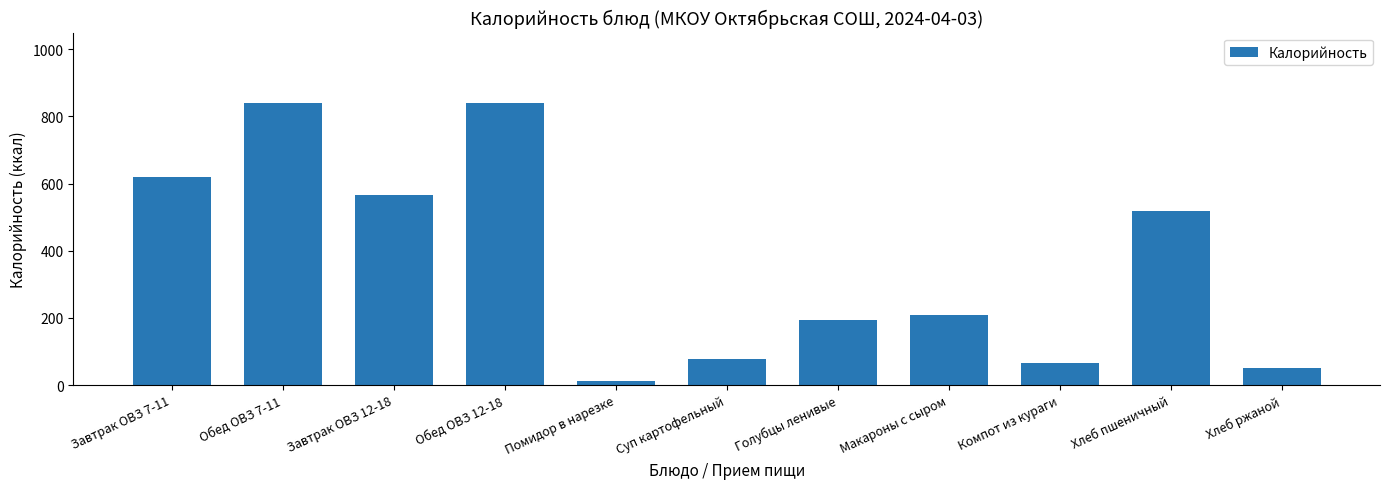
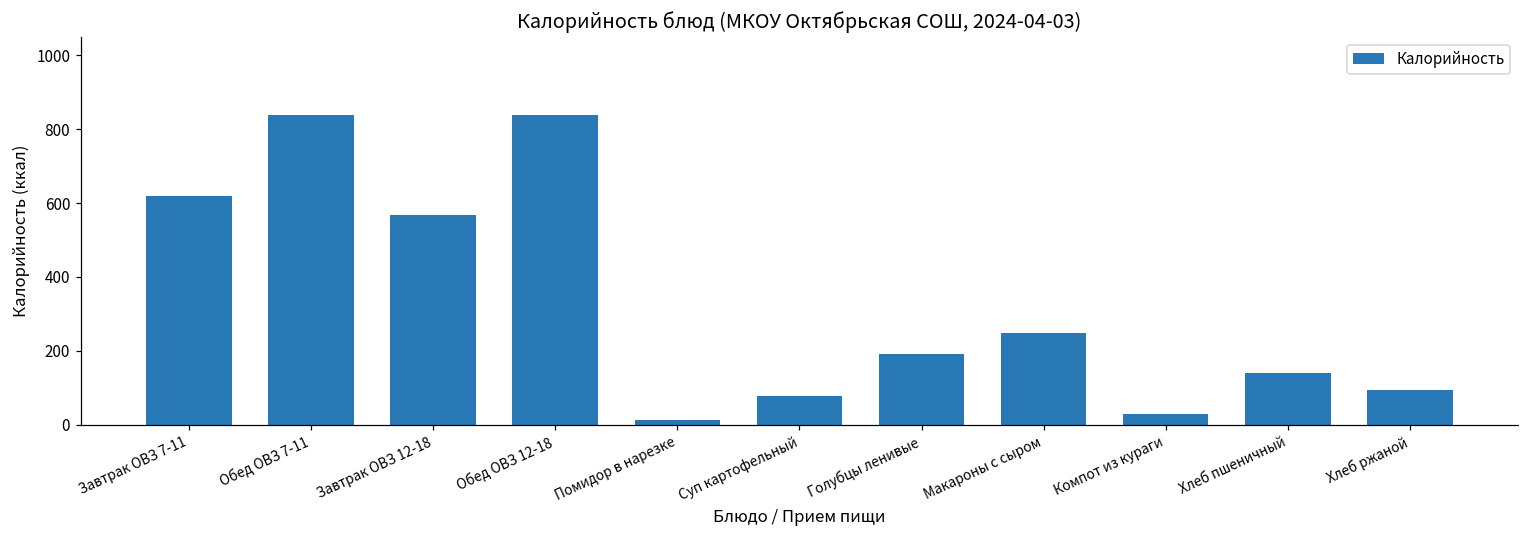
Макароны с сыром: 210 -> 250
Компот из кураги: 70 -> 30
Хлеб пшеничный: 520 -> 140
Хлеб ржаной: 50 -> 90
